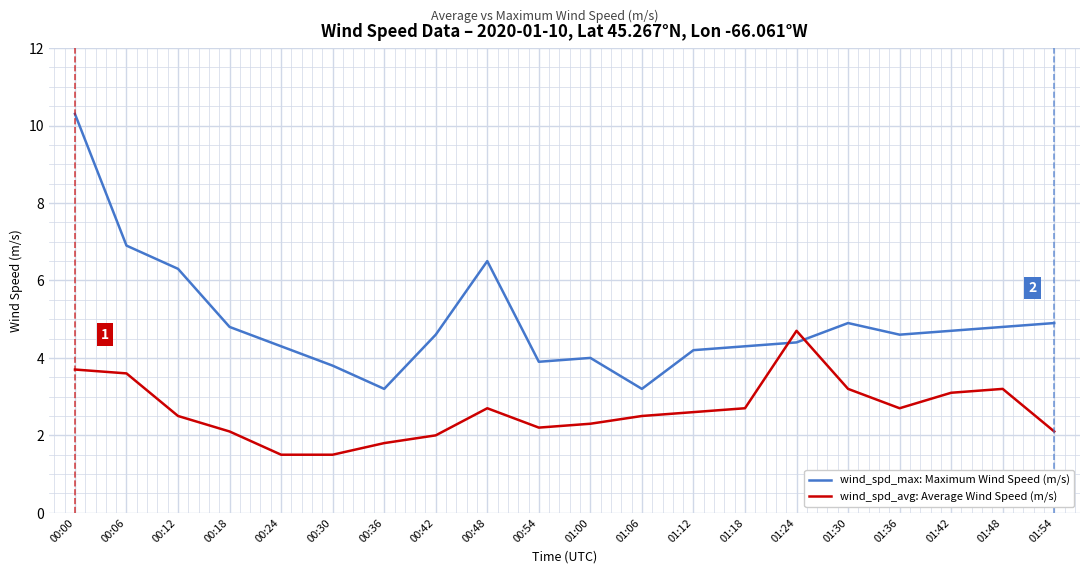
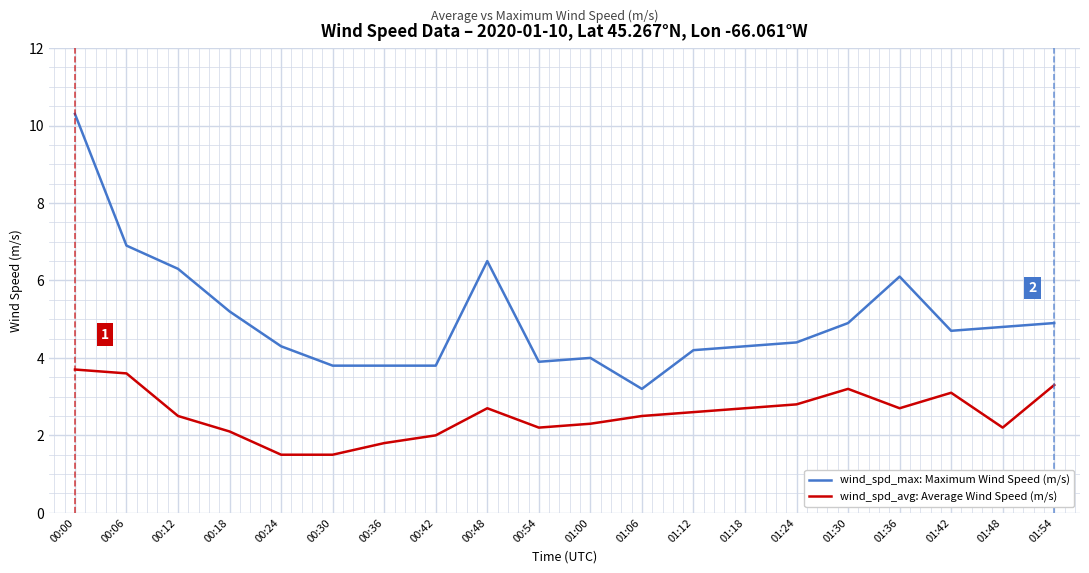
wind_spd_max: Maximum Wind Speed (m/s), 00:18: 4.8 -> 5.2
wind_spd_max: Maximum Wind Speed (m/s), 00:36: 3.2 -> 3.8
wind_spd_max: Maximum Wind Speed (m/s), 00:42: 4.6 -> 3.8
wind_spd_avg: Average Wind Speed (m/s), 01:24: 4.7 -> 2.8
wind_spd_max: Maximum Wind Speed (m/s), 01:36: 4.6 -> 6.1
wind_spd_avg: Average Wind Speed (m/s), 01:48: 3.2 -> 2.2
wind_spd_avg: Average Wind Speed (m/s), 01:54: 2.1 -> 3.3
